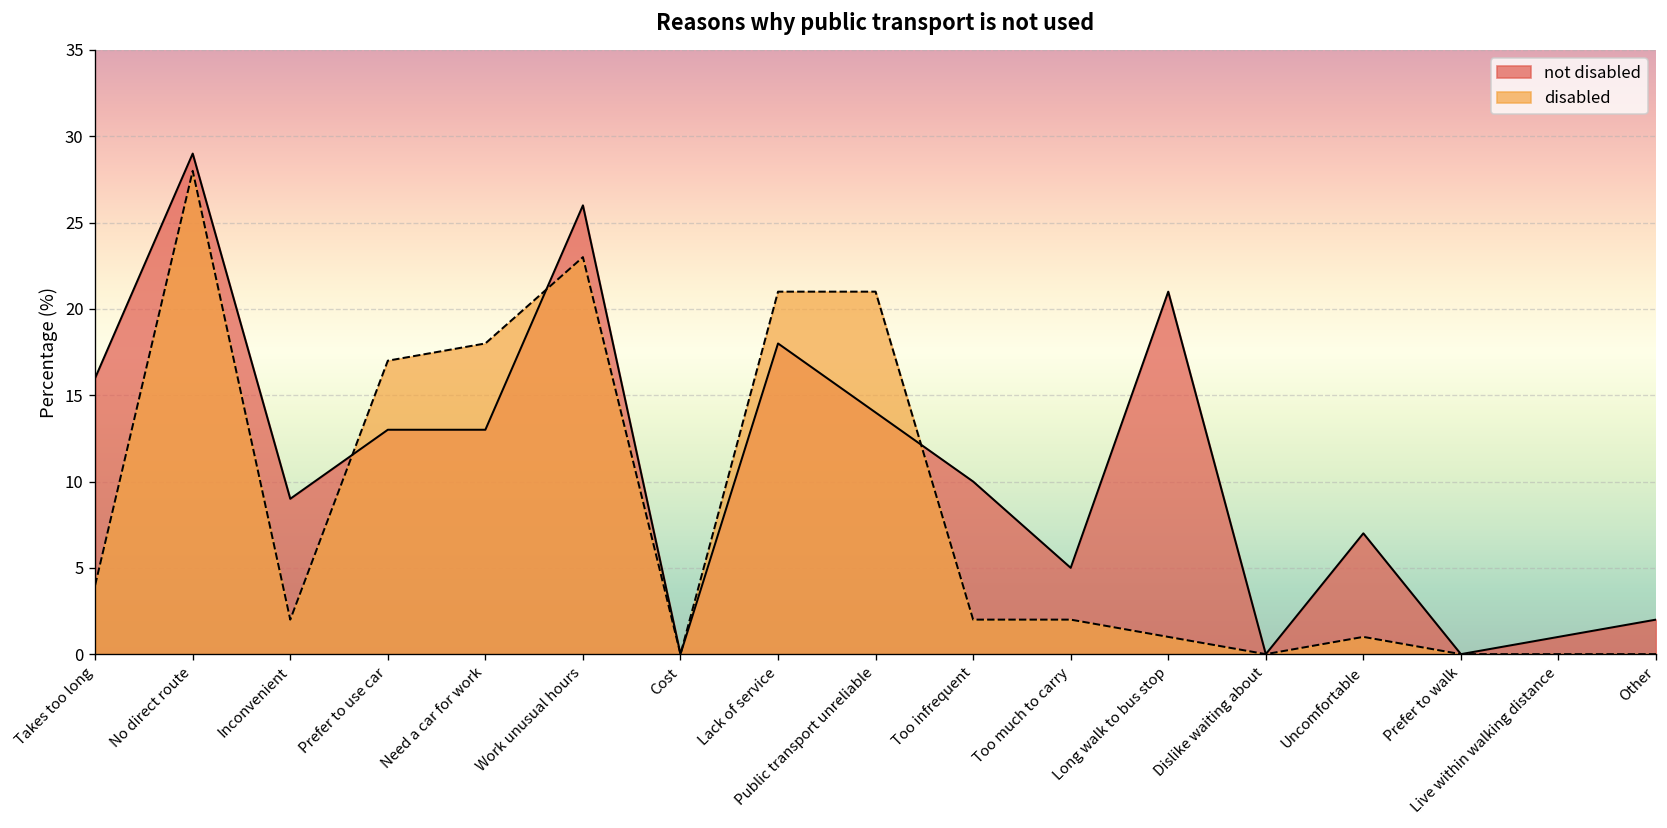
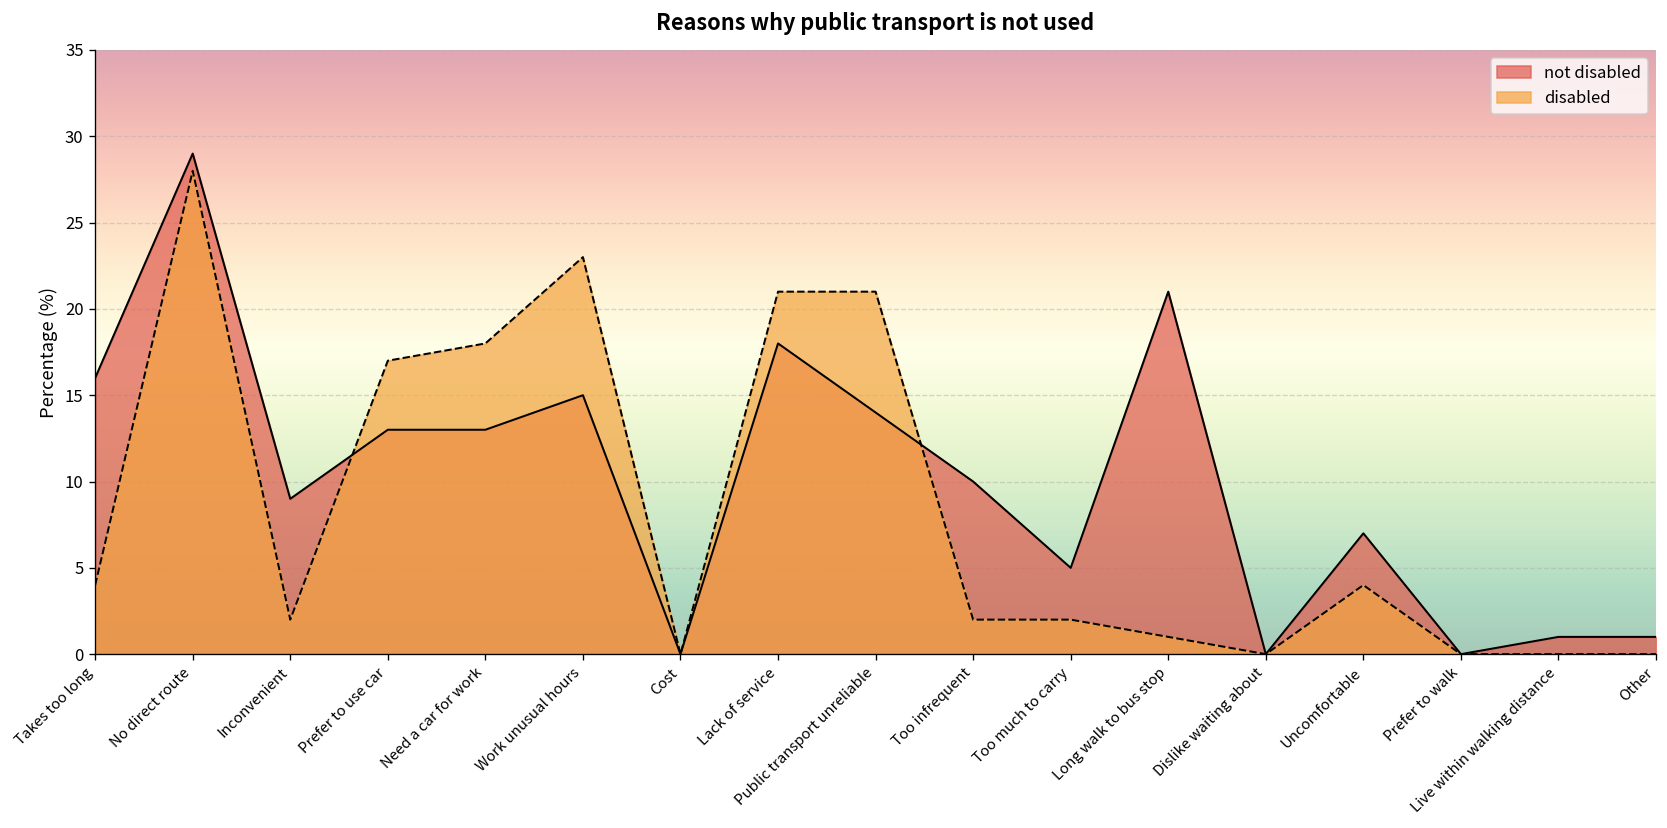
not disabled, Work unusual hours: 26 -> 15
disabled, Uncomfortable: 1 -> 4
not disabled, Other: 2 -> 1
